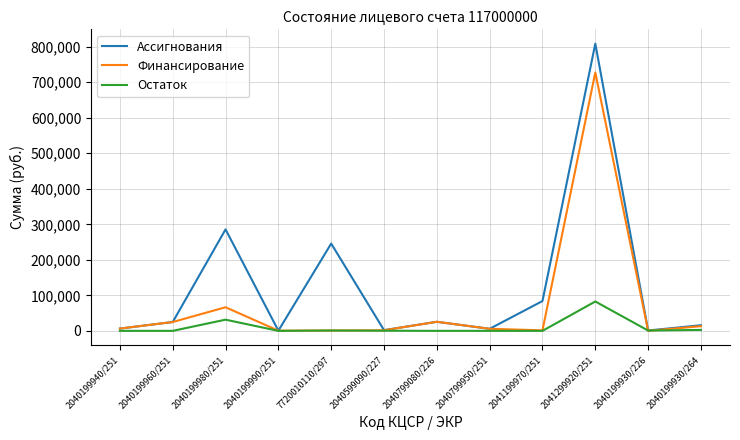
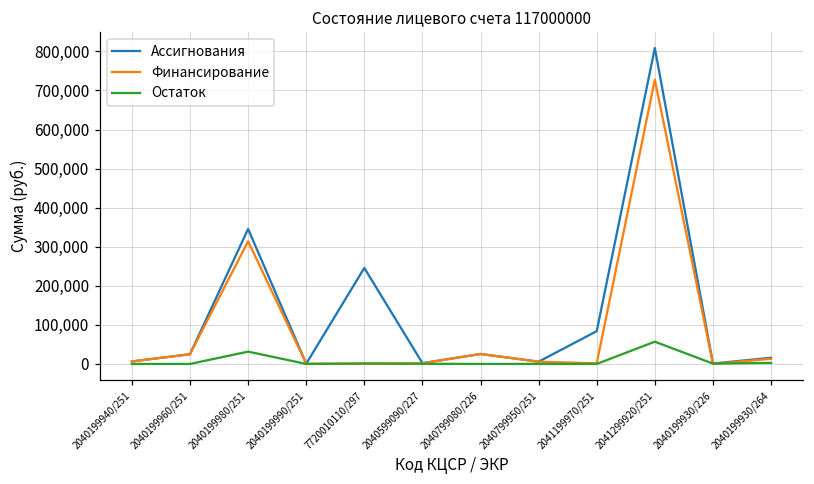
Ассигнования, 2040199980/251: 290,000 -> 350,000
Финансирование, 2040199980/251: 70,000 -> 310,000
Остаток, 2041299920/251: 80,000 -> 60,000
